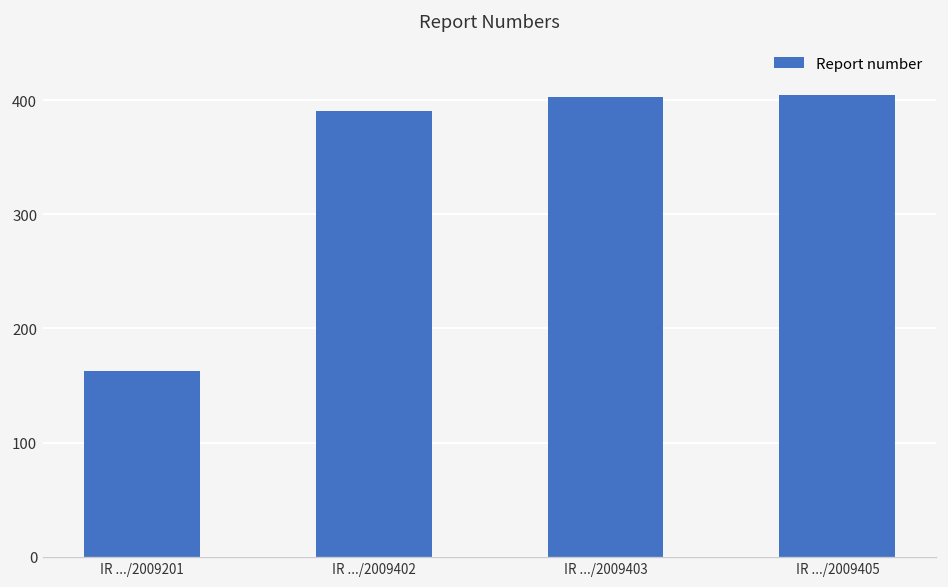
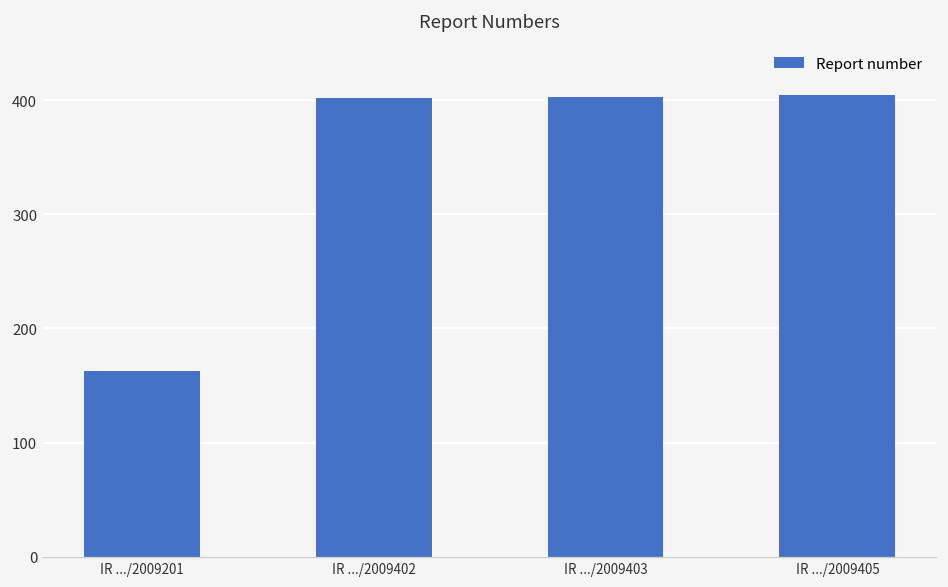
IR .../2009402: 390 -> 400
